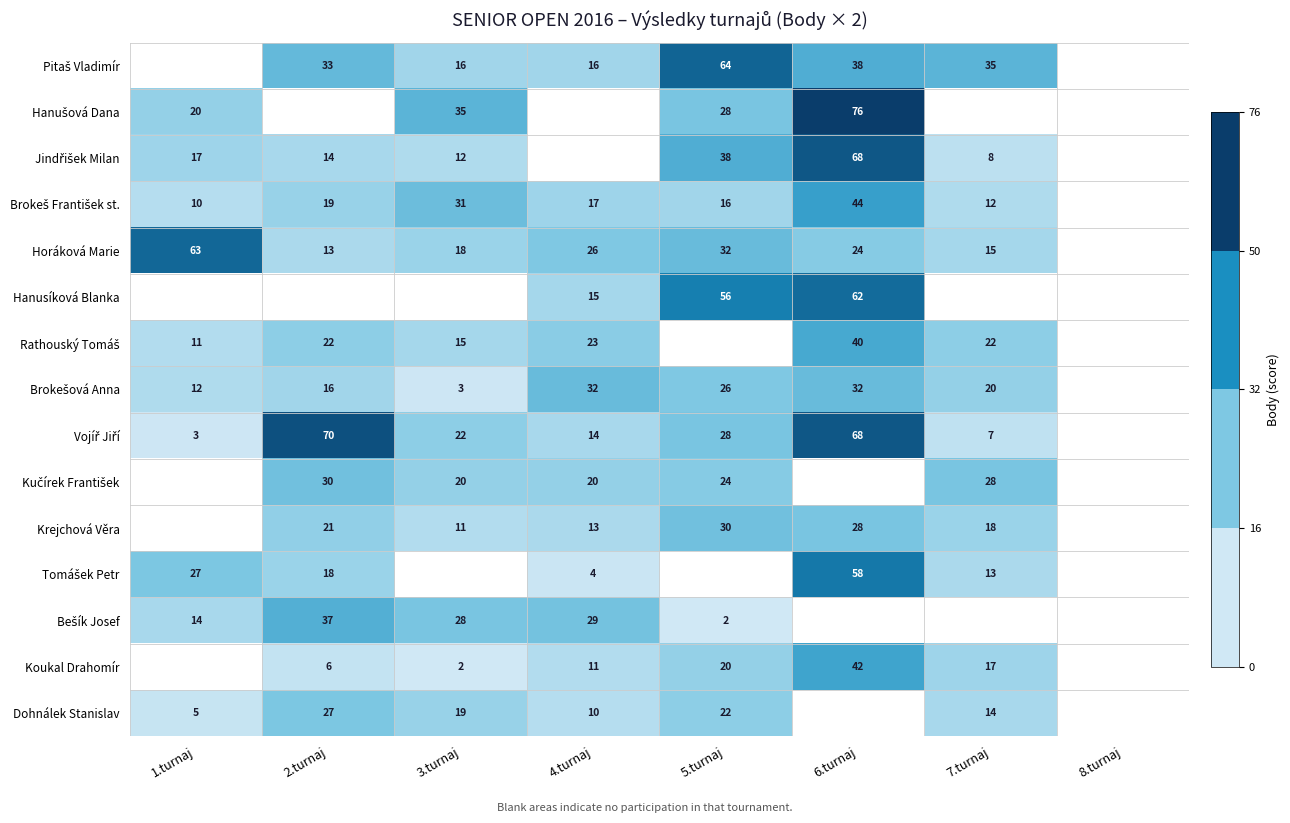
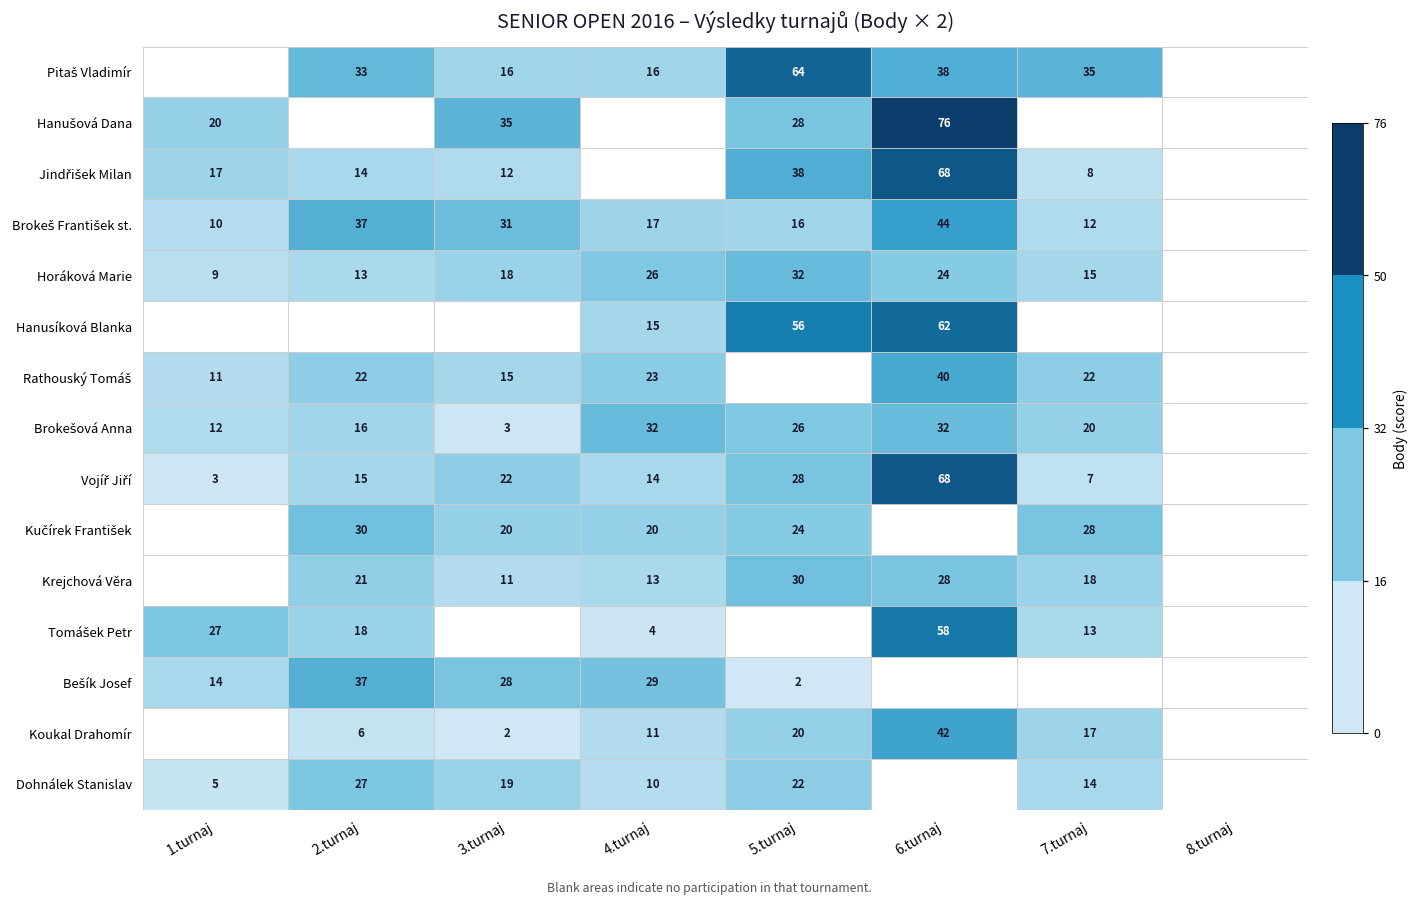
Brokeš František st., 2.turnaj: 19 -> 37
Horáková Marie, 1.turnaj: 63 -> 9
Vojíř Jiří, 2.turnaj: 70 -> 15
